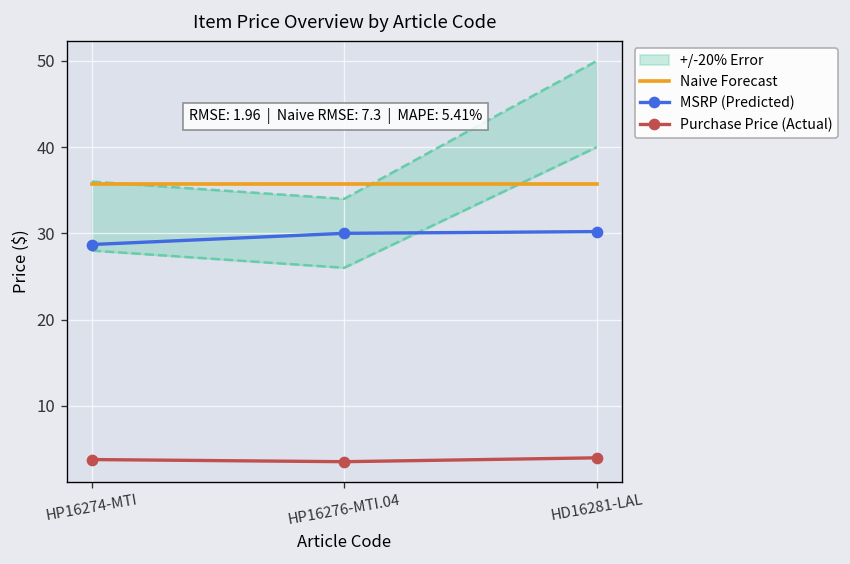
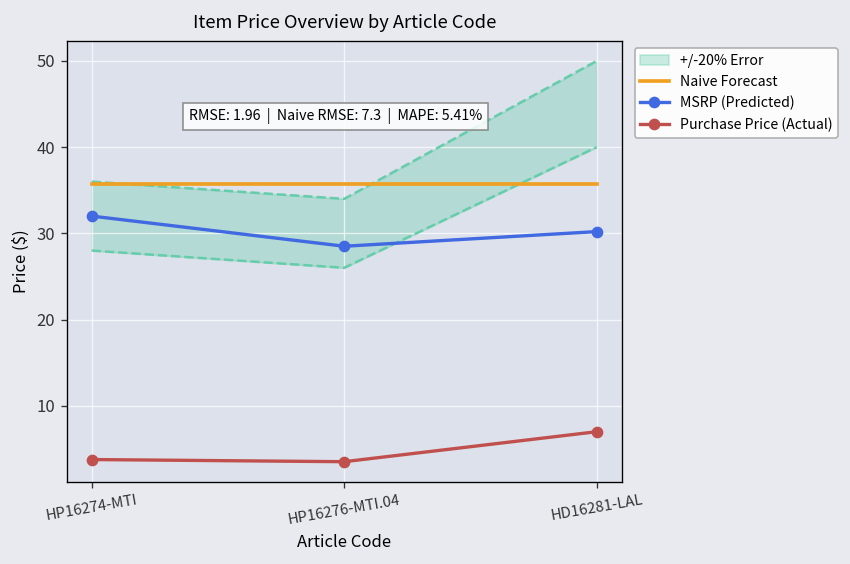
MSRP (Predicted), HP16274-MTI: 29 -> 32
MSRP (Predicted), HP16276-MTI.04: 30 -> 29
Purchase Price (Actual), HD16281-LAL: 4 -> 7
